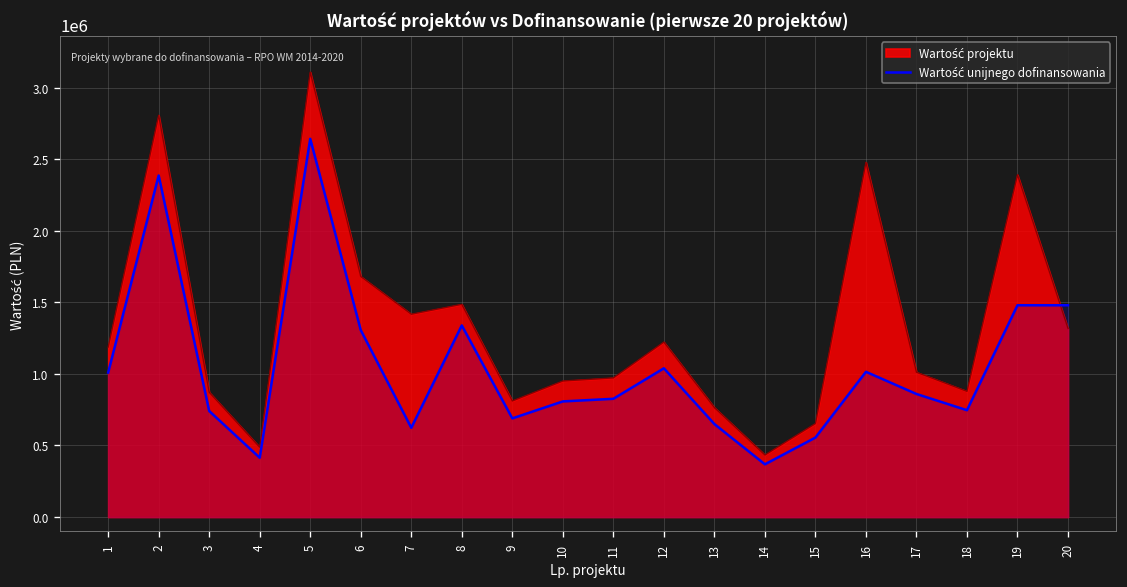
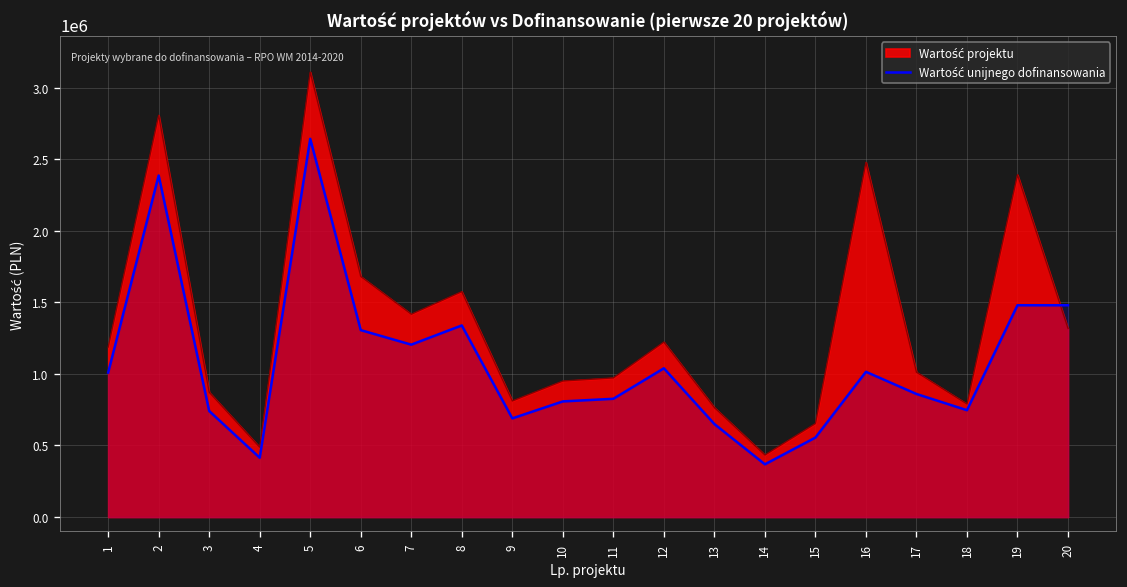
Wartość unijnego dofinansowania, 7: 620000 -> 1200000
Wartość projektu, 8: 1490000 -> 1570000
Wartość projektu, 18: 880000 -> 790000
